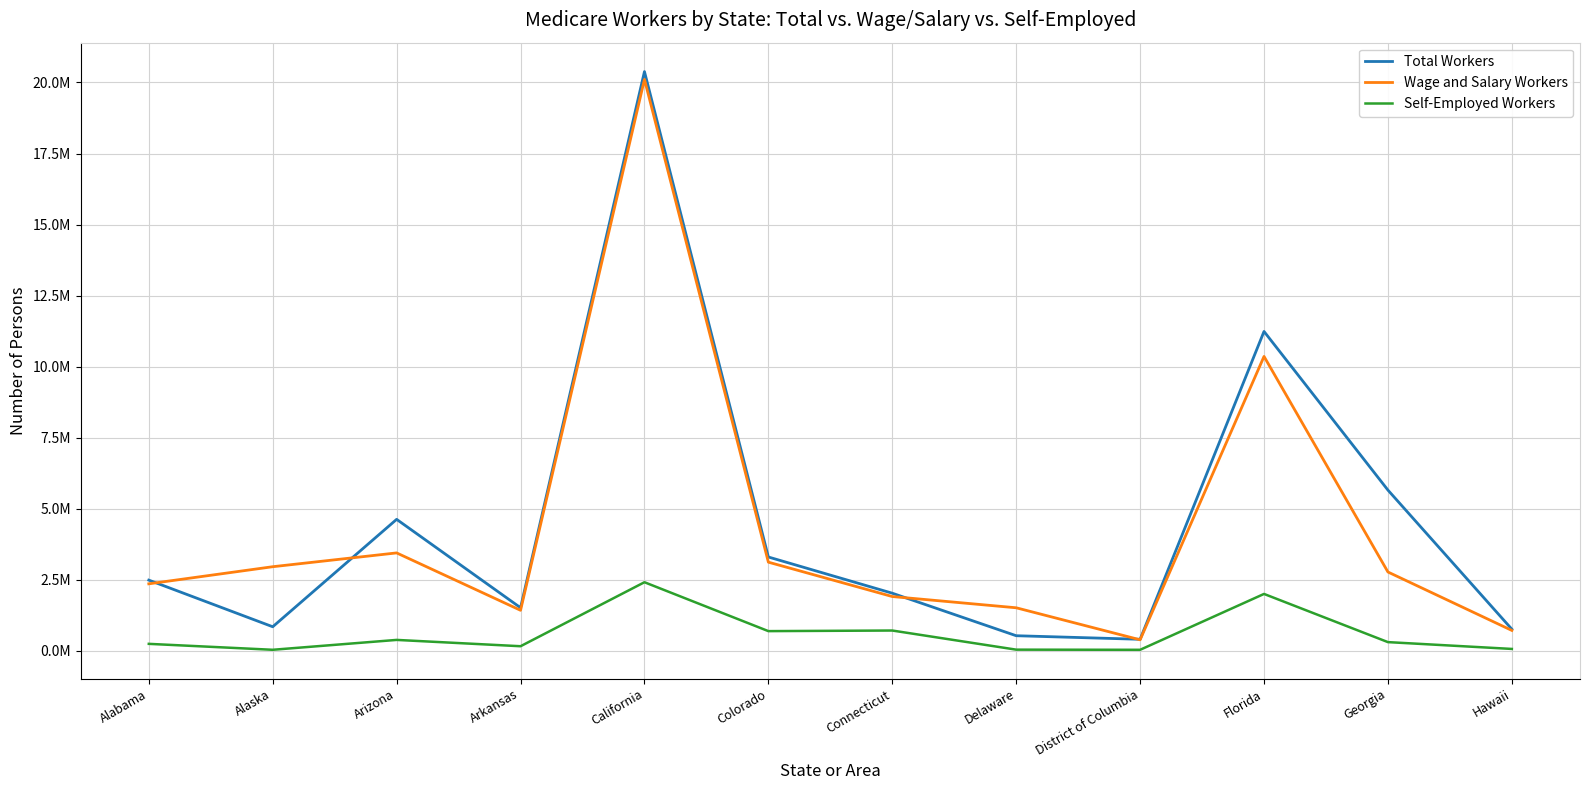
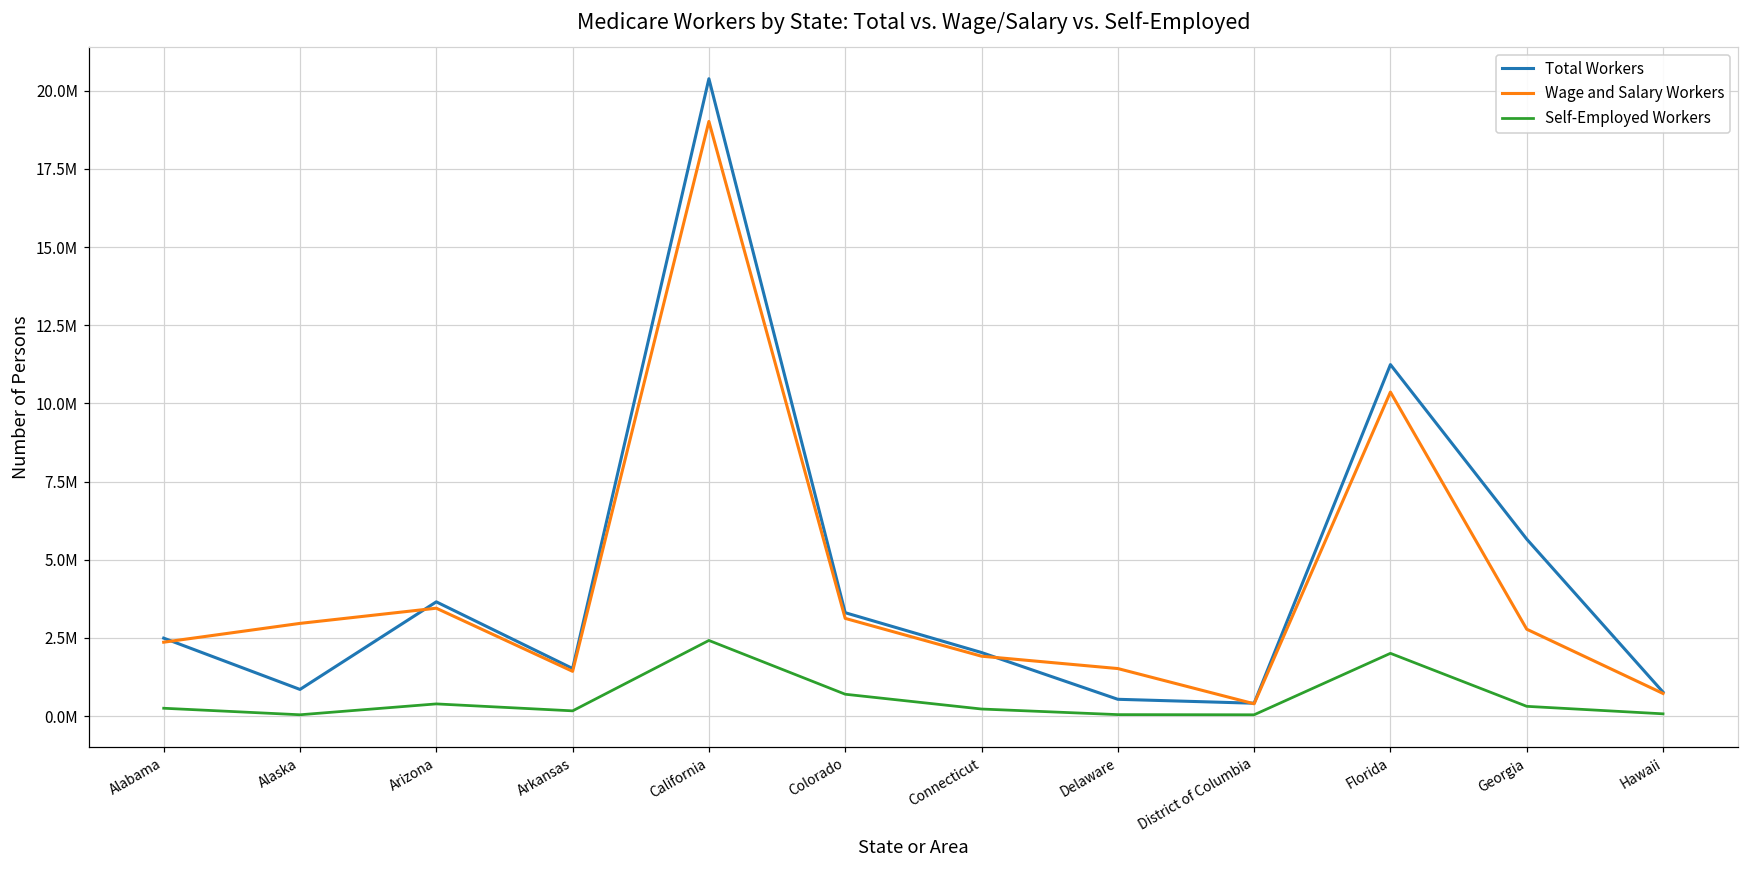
Total Workers, Arizona: 4600000 -> 3700000
Wage and Salary Workers, California: 20100000 -> 19000000
Self-Employed Workers, Connecticut: 700000 -> 200000
